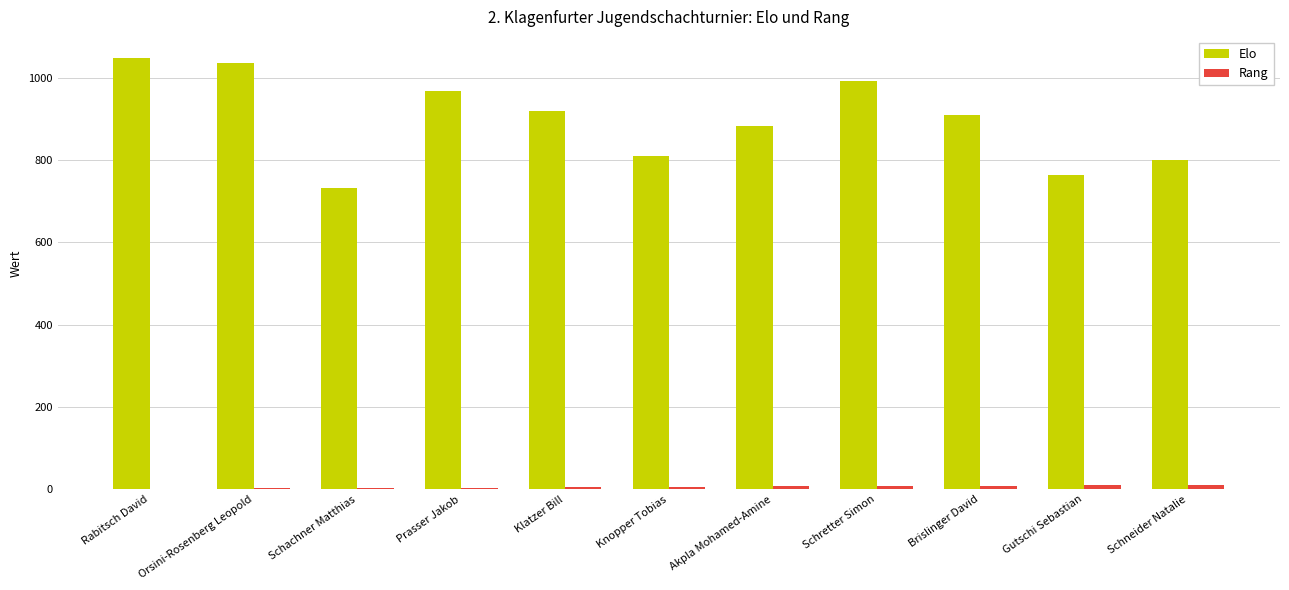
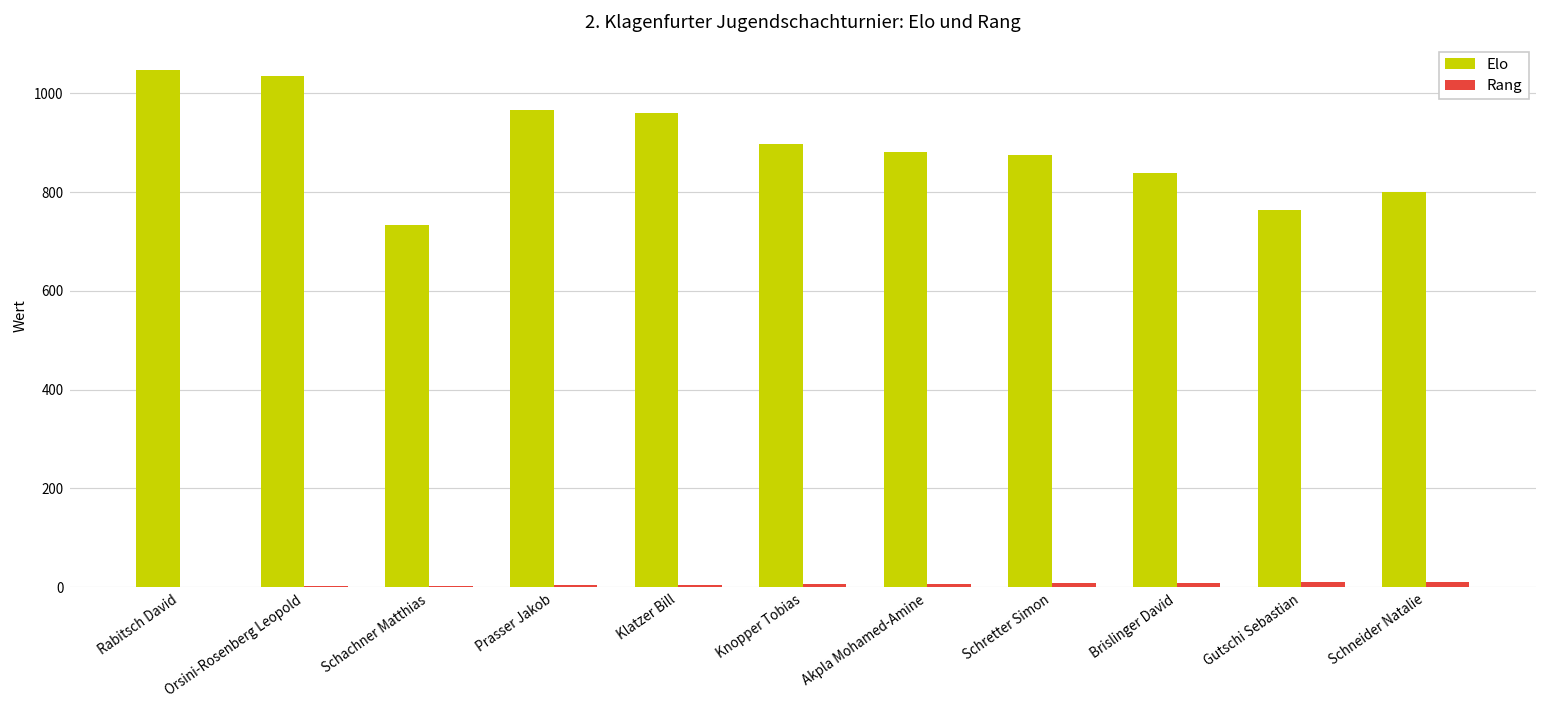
Elo, Klatzer Bill: 920 -> 960
Elo, Knopper Tobias: 810 -> 900
Elo, Schretter Simon: 990 -> 880
Elo, Brislinger David: 910 -> 840
